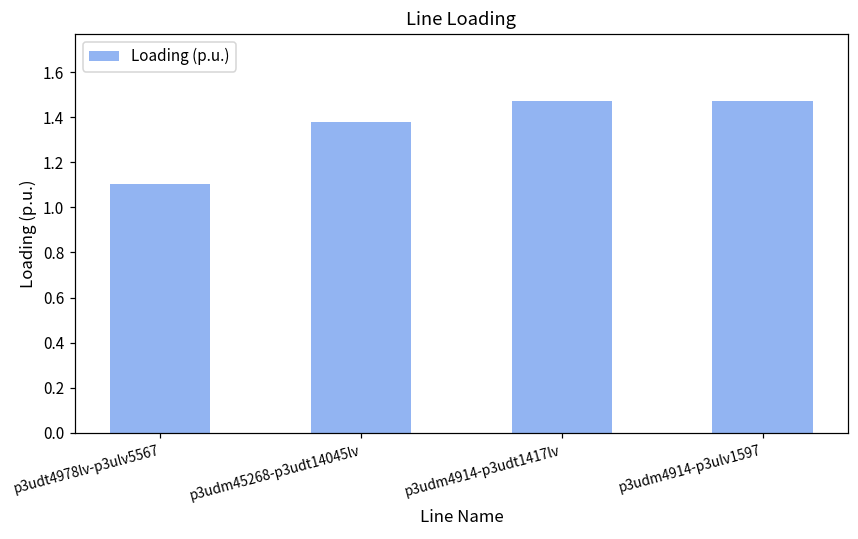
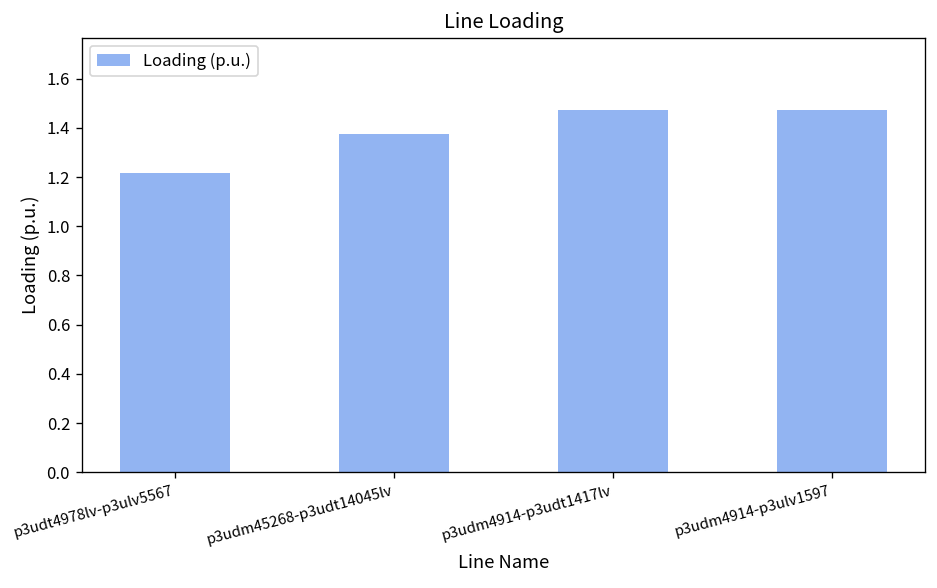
p3udt4978lv-p3ulv5567: 1.10 -> 1.22
